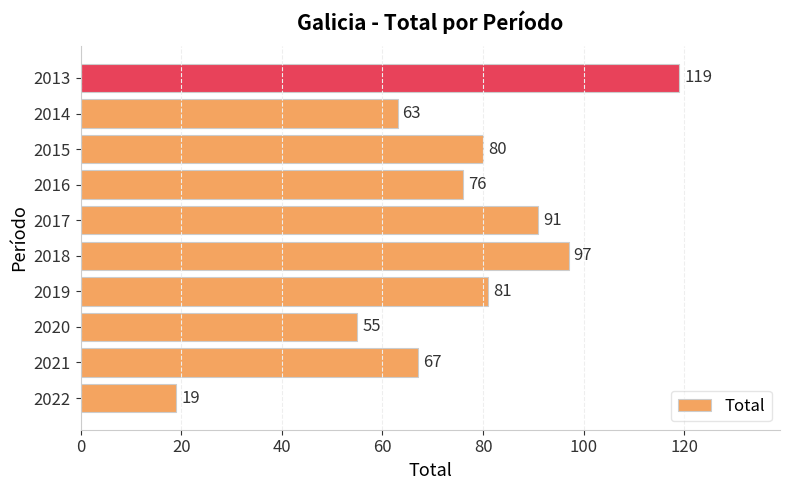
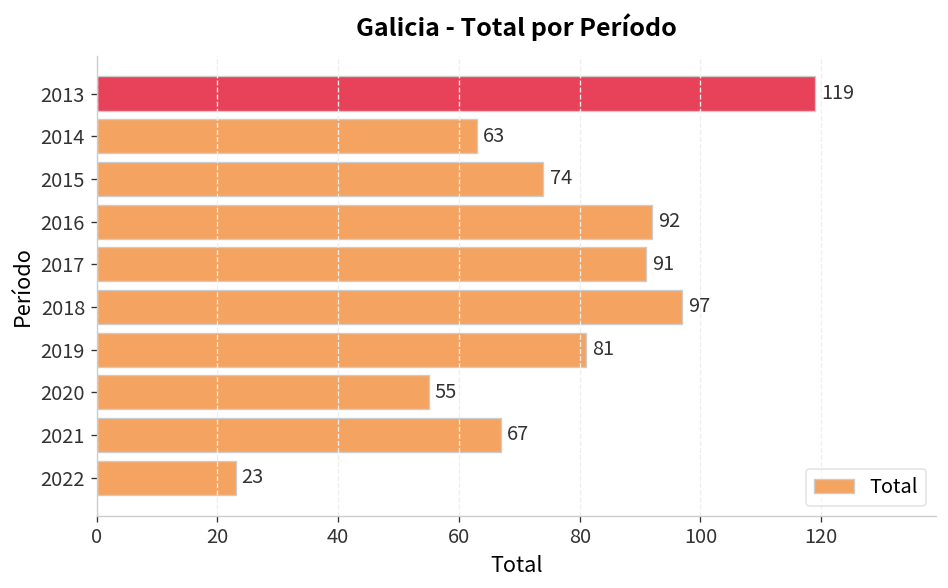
2015: 80 -> 74
2016: 76 -> 92
2022: 19 -> 23
